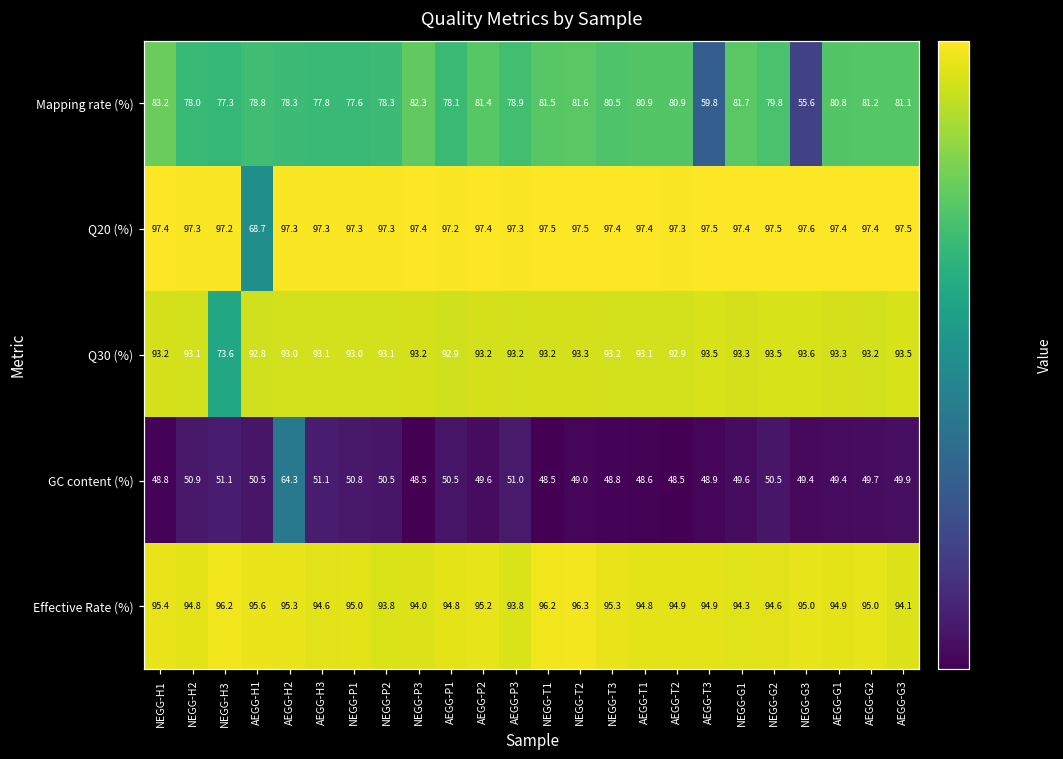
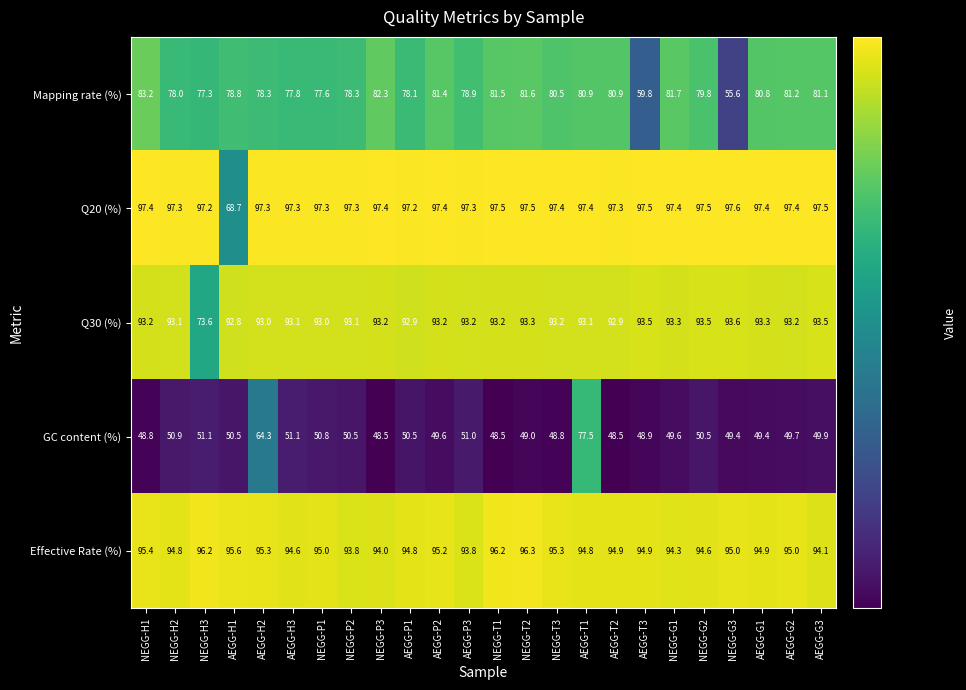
GC content (%), AEGG-T1: 48.6 -> 77.5
